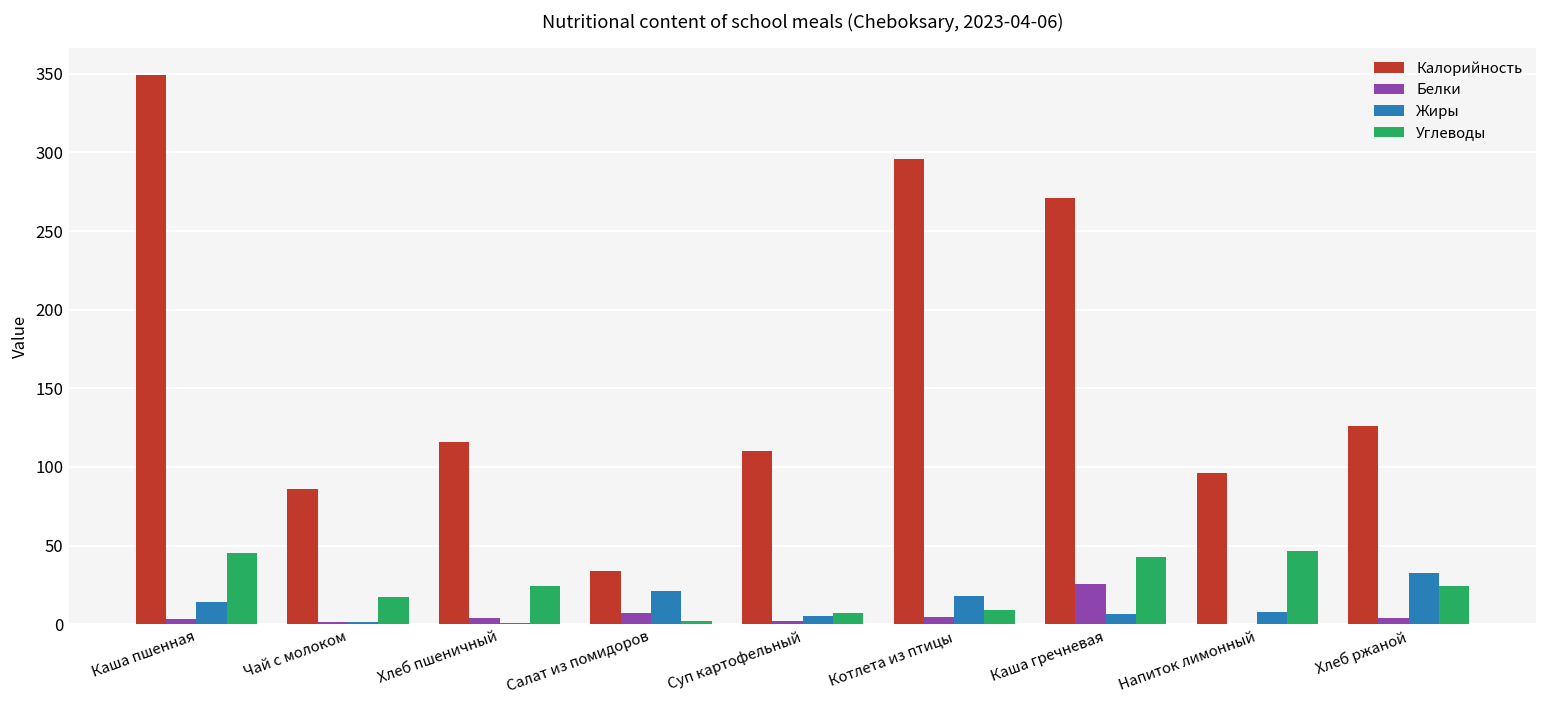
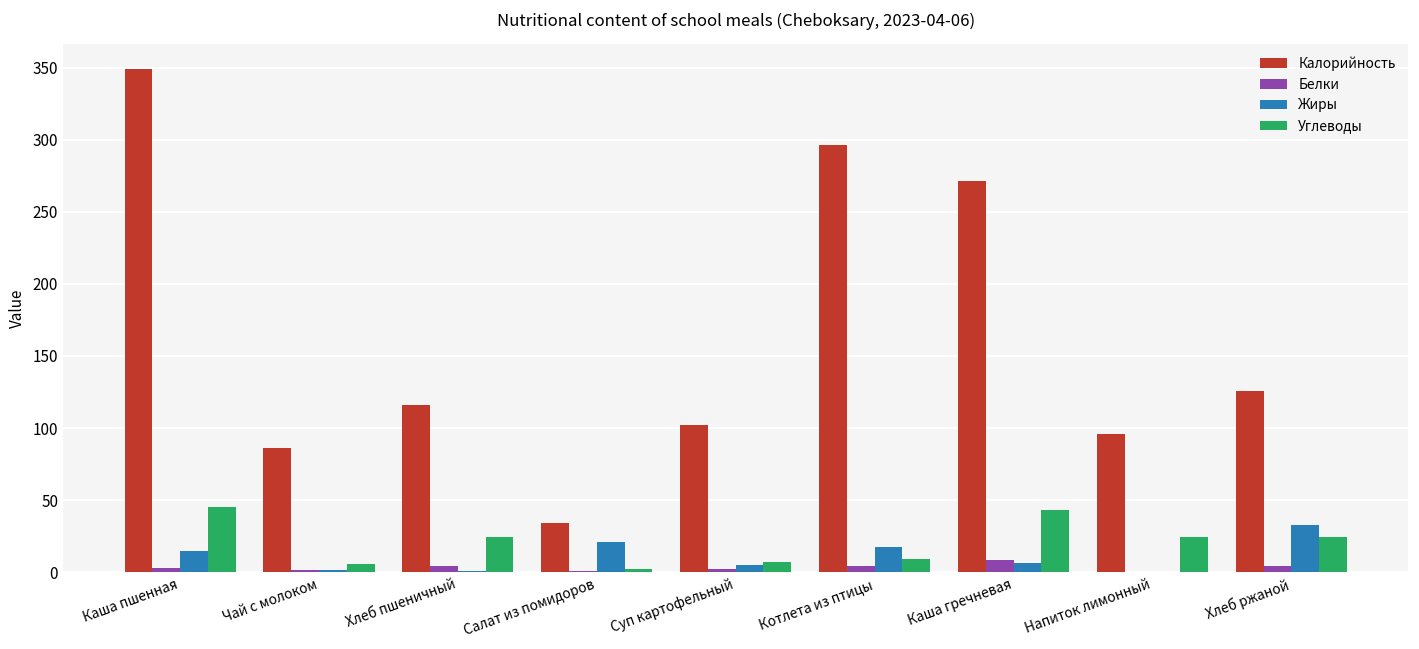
Углеводы, Чай с молоком: 17 -> 6
Белки, Салат из помидоров: 7 -> 1
Калорийность, Суп картофельный: 110 -> 102
Белки, Каша гречневая: 25 -> 9
Жиры, Напиток лимонный: 8 -> 0
Углеводы, Напиток лимонный: 47 -> 24
